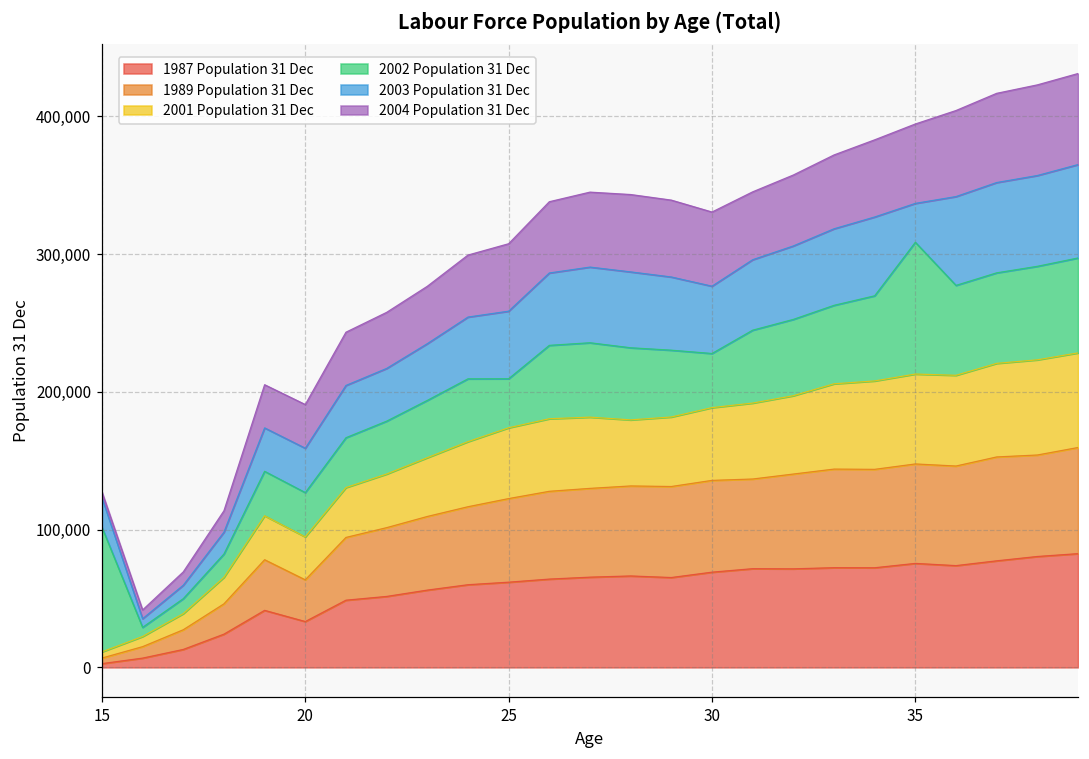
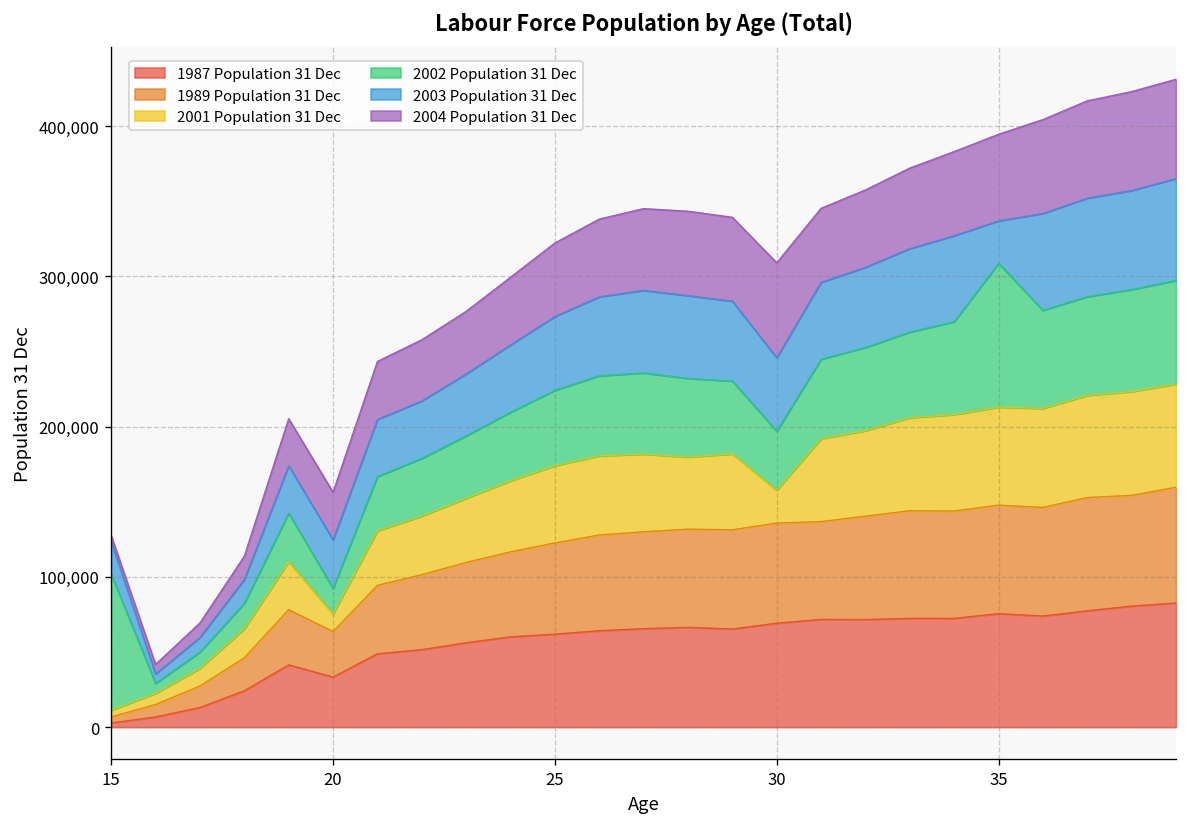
2001 Population 31 Dec, 20: 31,000 -> 12,000
2002 Population 31 Dec, 20: 32,000 -> 17,000
2002 Population 31 Dec, 25: 36,000 -> 50,000
2001 Population 31 Dec, 30: 53,000 -> 22,000
2004 Population 31 Dec, 30: 54,000 -> 63,000
